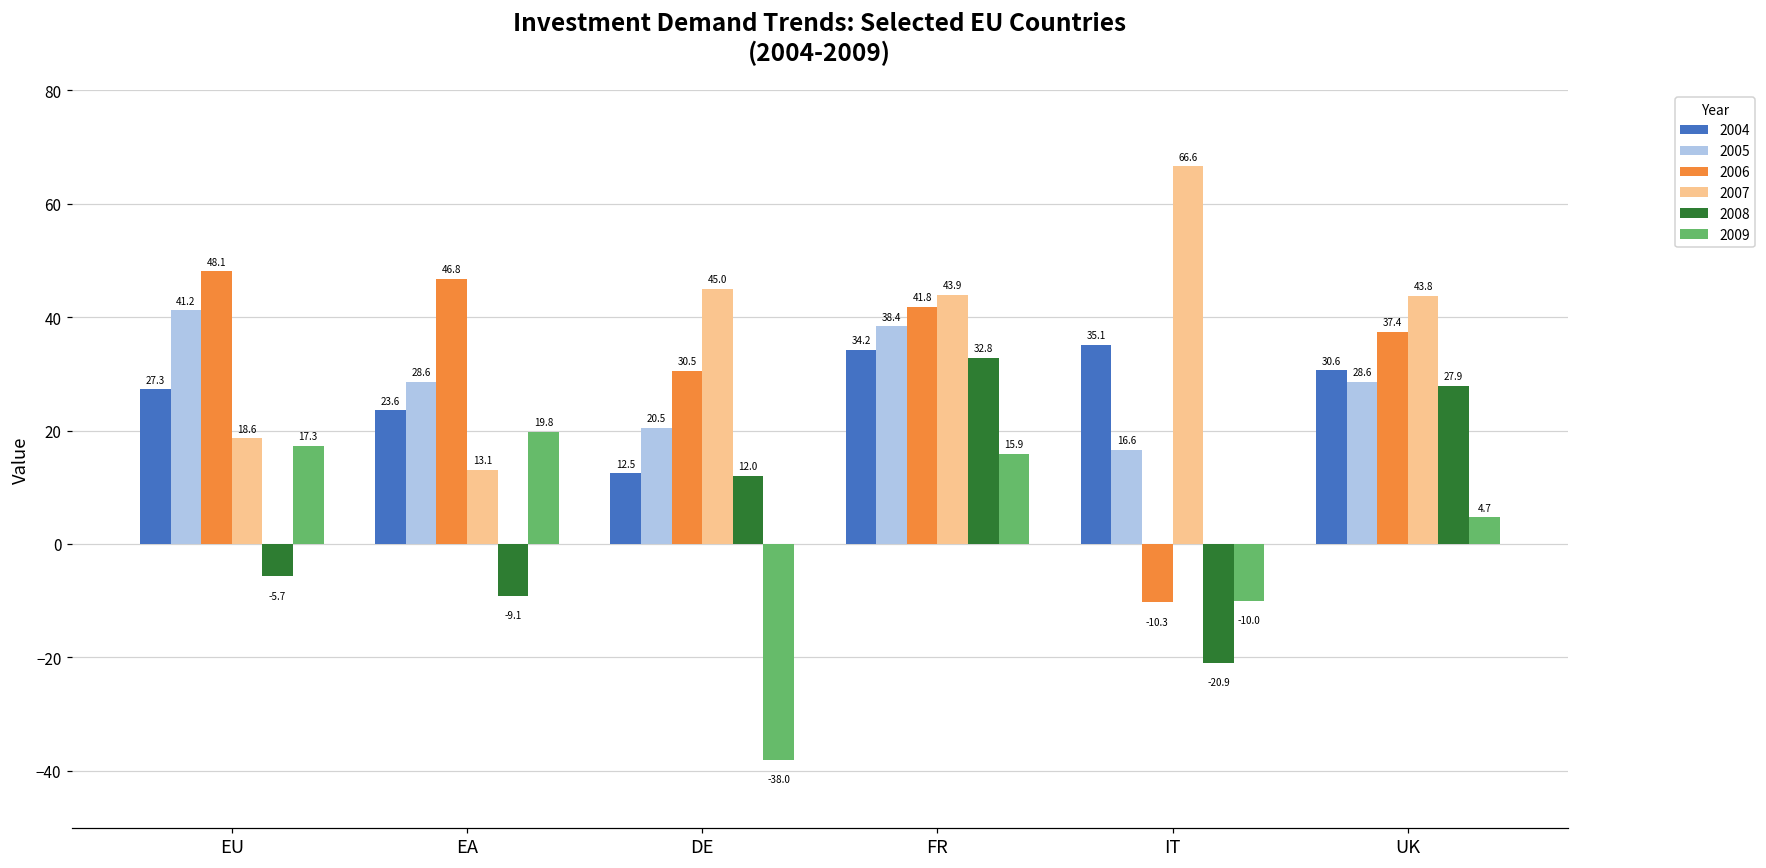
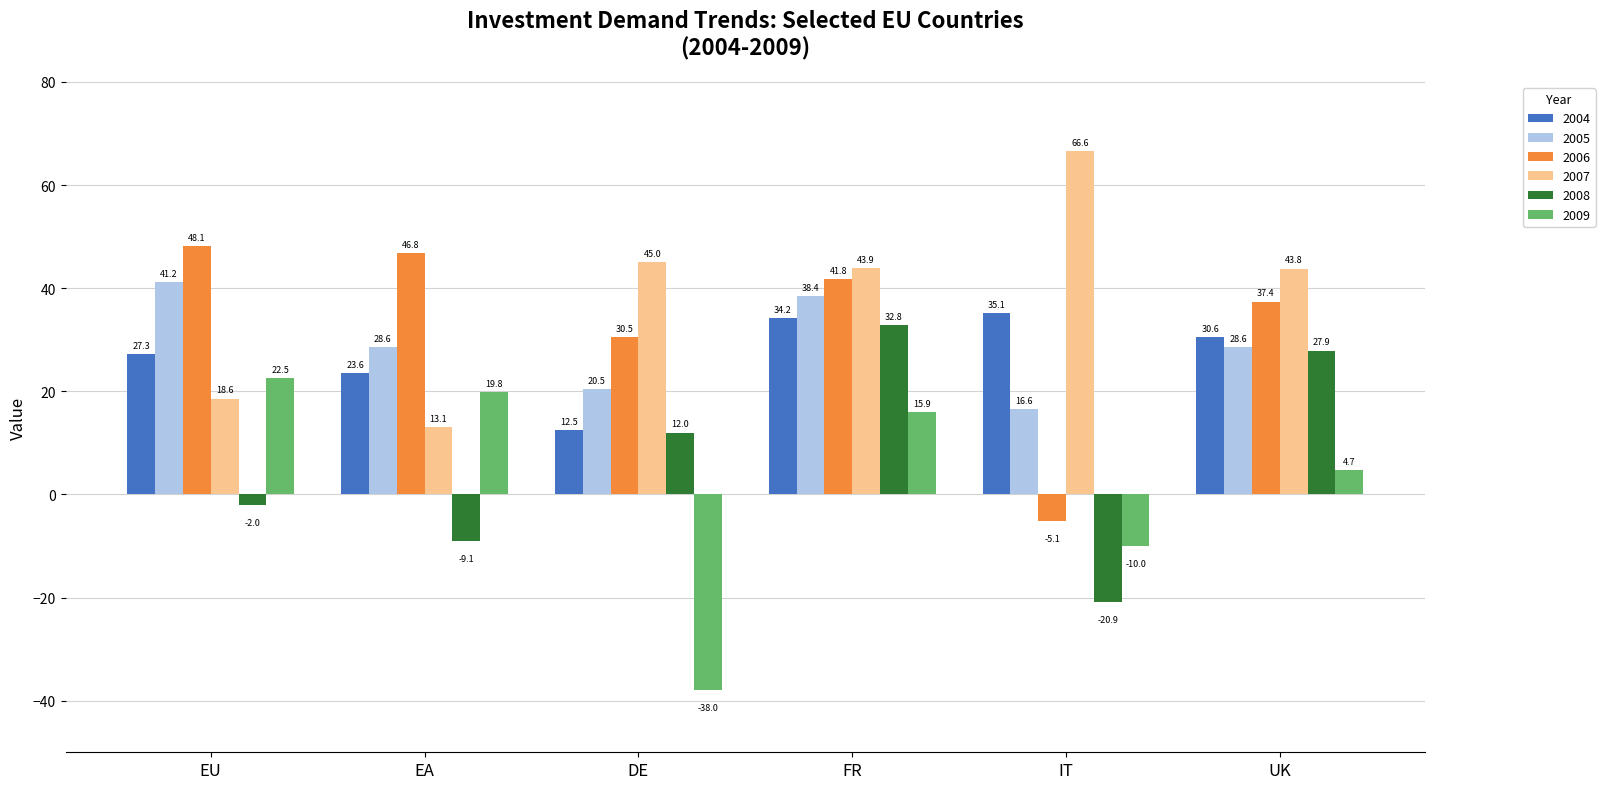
2008, EU: -5.7 -> -2.0
2009, EU: 17.3 -> 22.5
2006, IT: -10.3 -> -5.1
